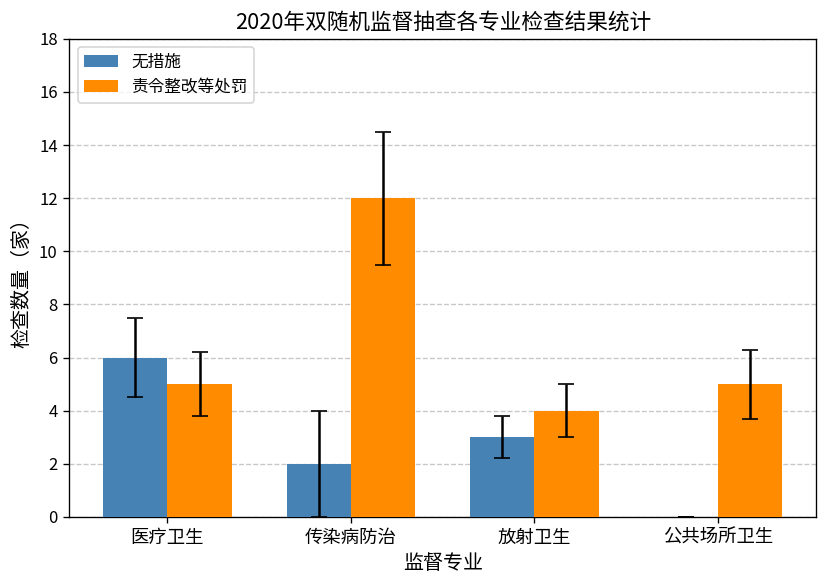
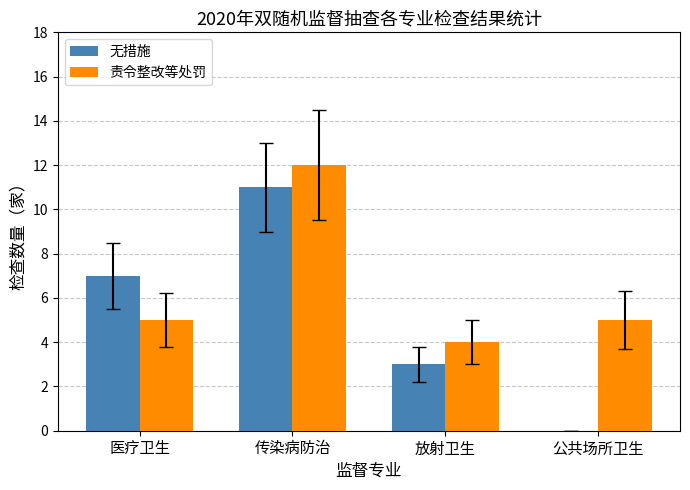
无措施, 医疗卫生: 6 -> 7
无措施, 传染病防治: 2 -> 11
